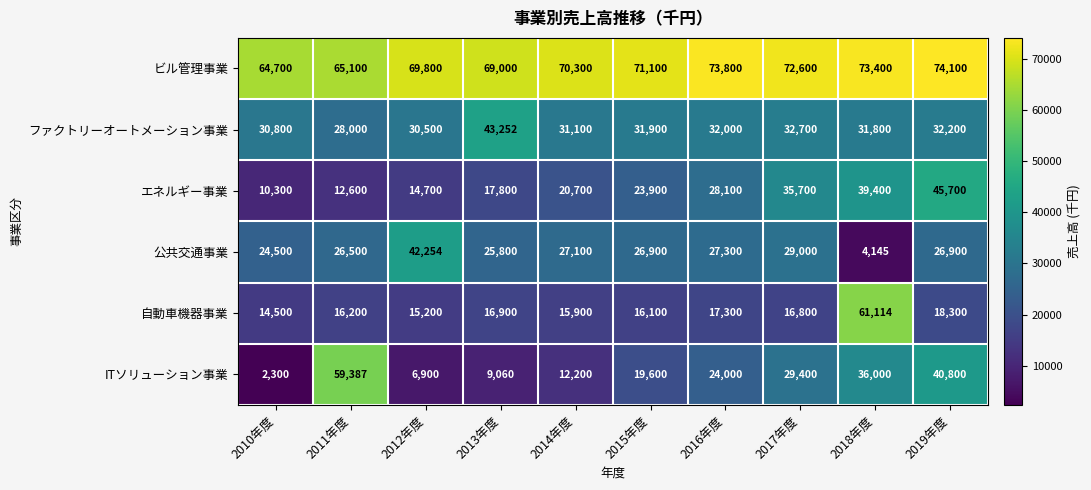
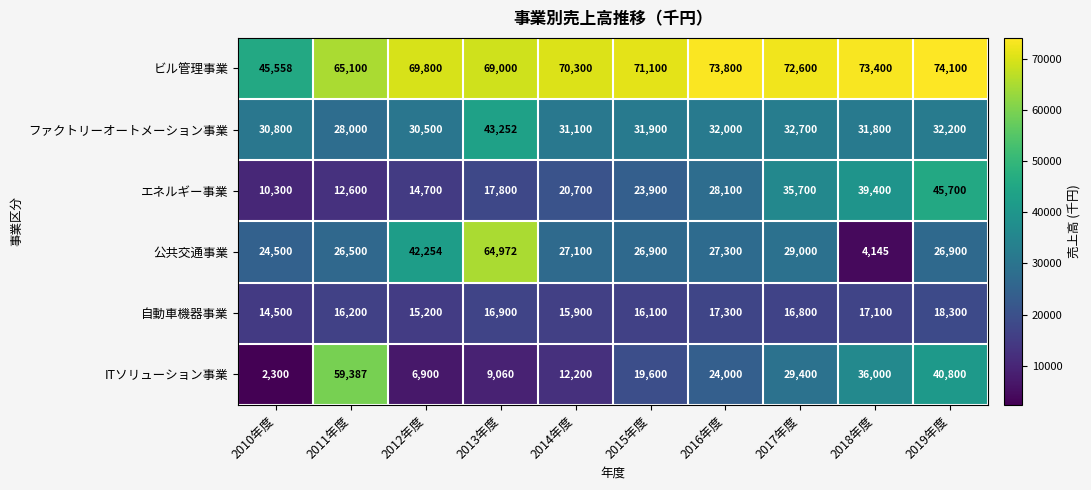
ビル管理事業, 2010年度: 64,700 -> 45,558
公共交通事業, 2013年度: 25,800 -> 64,972
自動車機器事業, 2018年度: 61,114 -> 17,100
